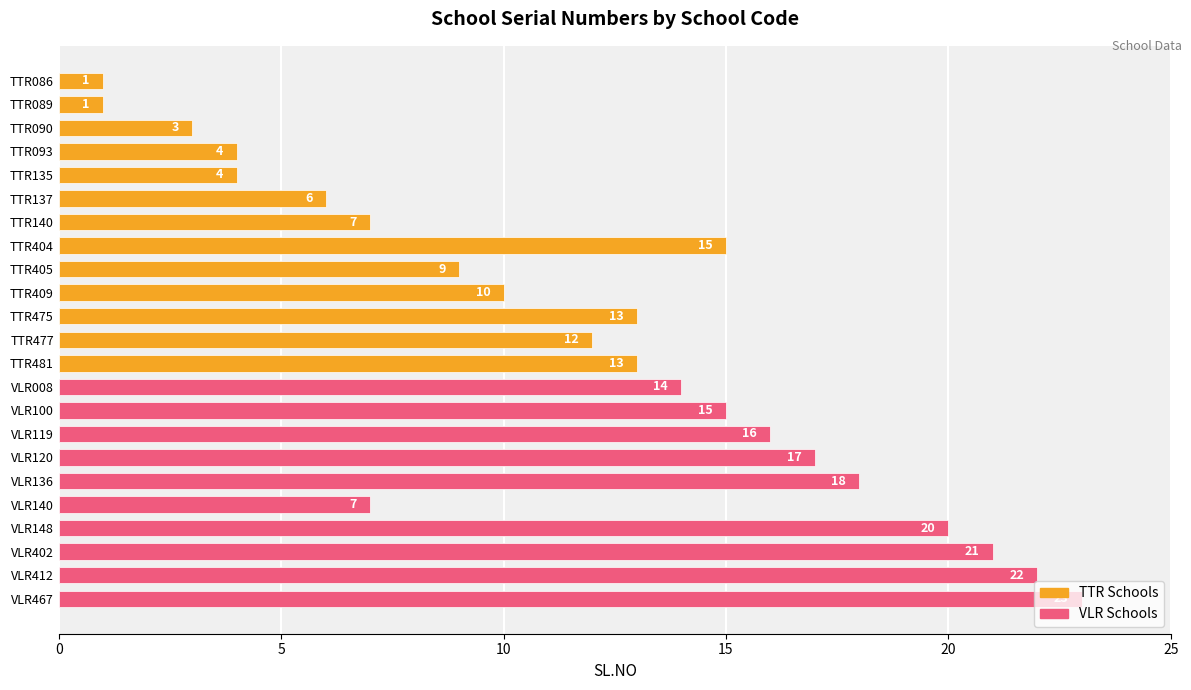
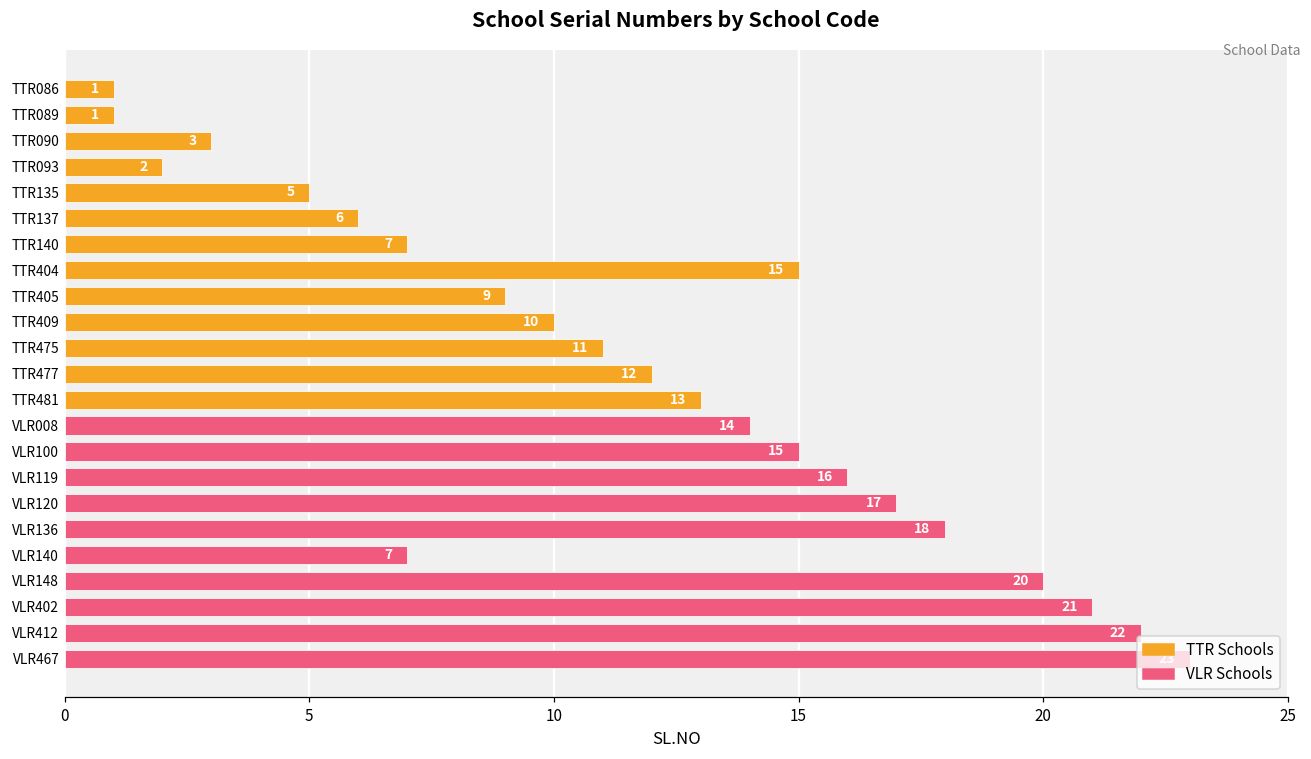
TTR093: 4 -> 2
TTR135: 4 -> 5
TTR475: 13 -> 11
